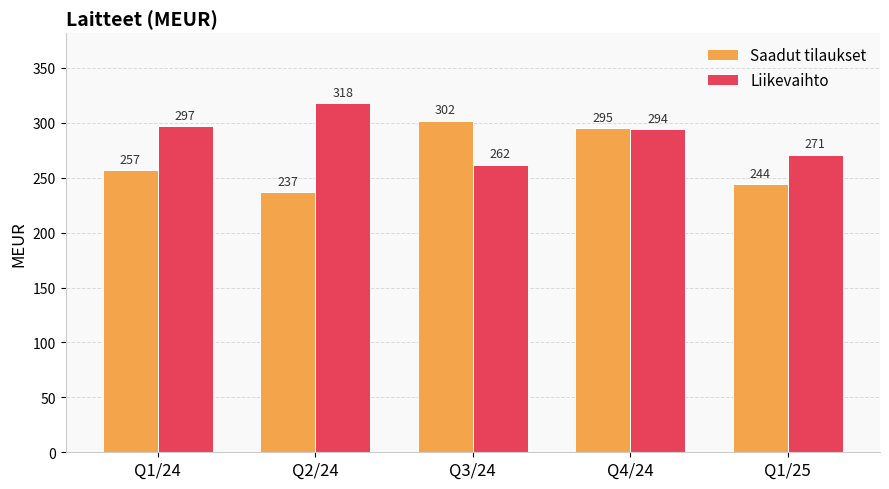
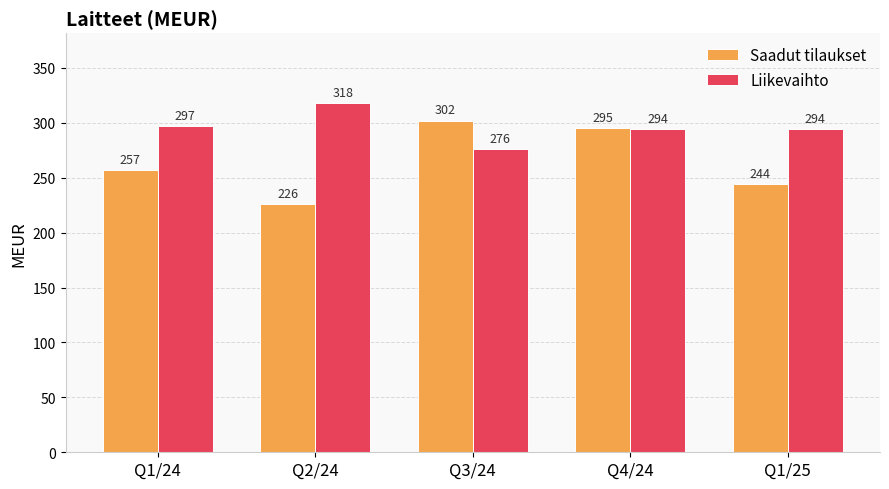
Saadut tilaukset, Q2/24: 237 -> 226
Liikevaihto, Q3/24: 262 -> 276
Liikevaihto, Q1/25: 271 -> 294
